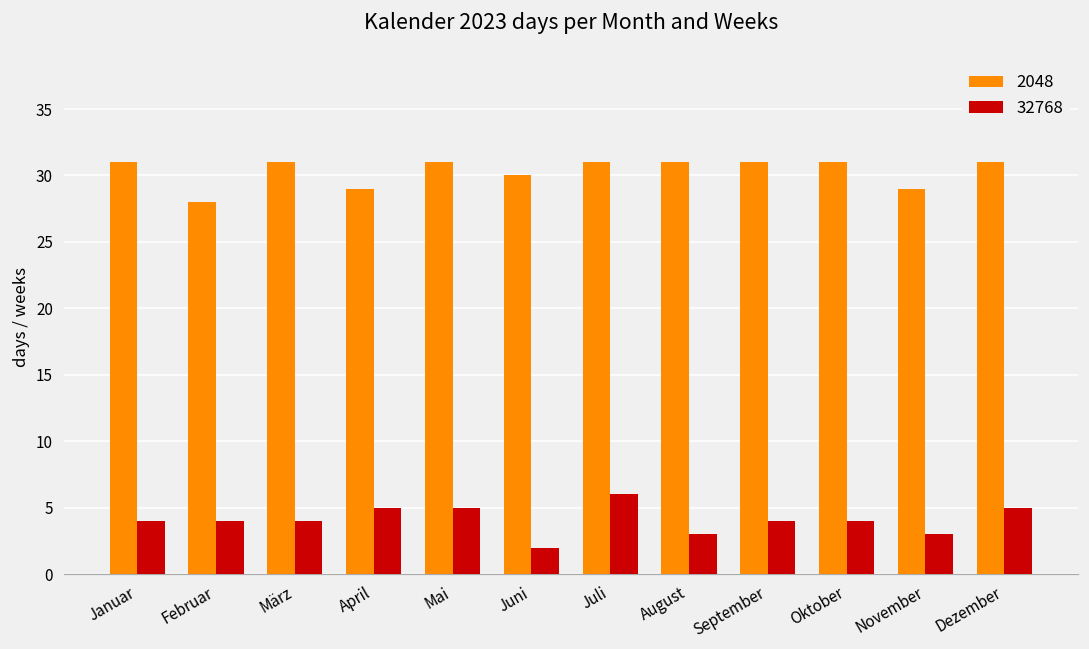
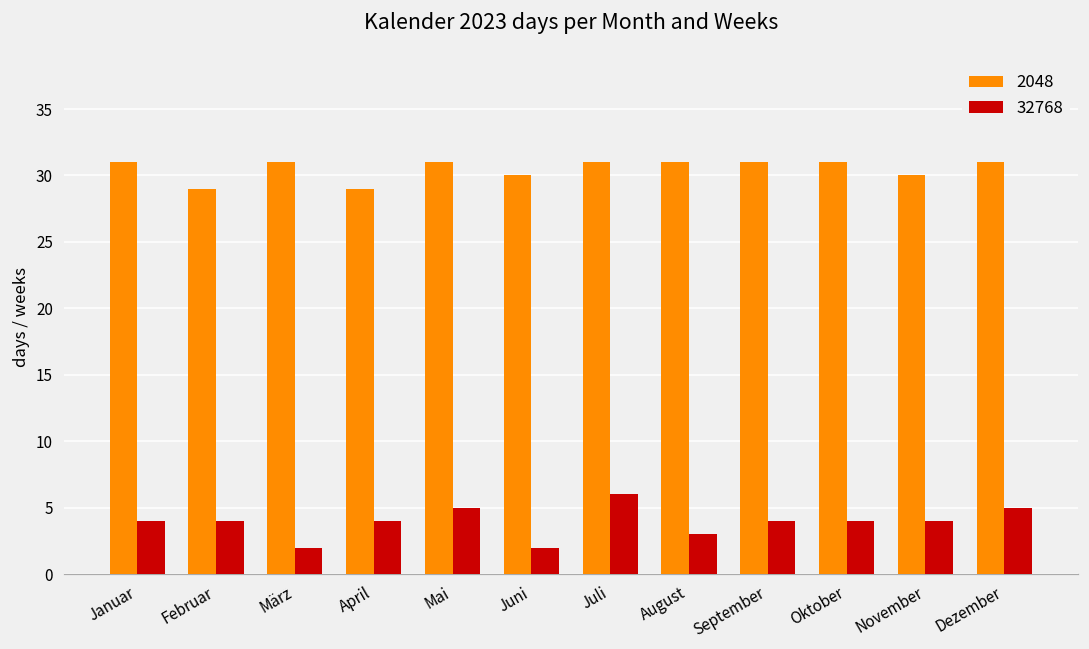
2048, Februar: 28 -> 29
32768, März: 4 -> 2
32768, April: 5 -> 4
2048, November: 29 -> 30
32768, November: 3 -> 4
